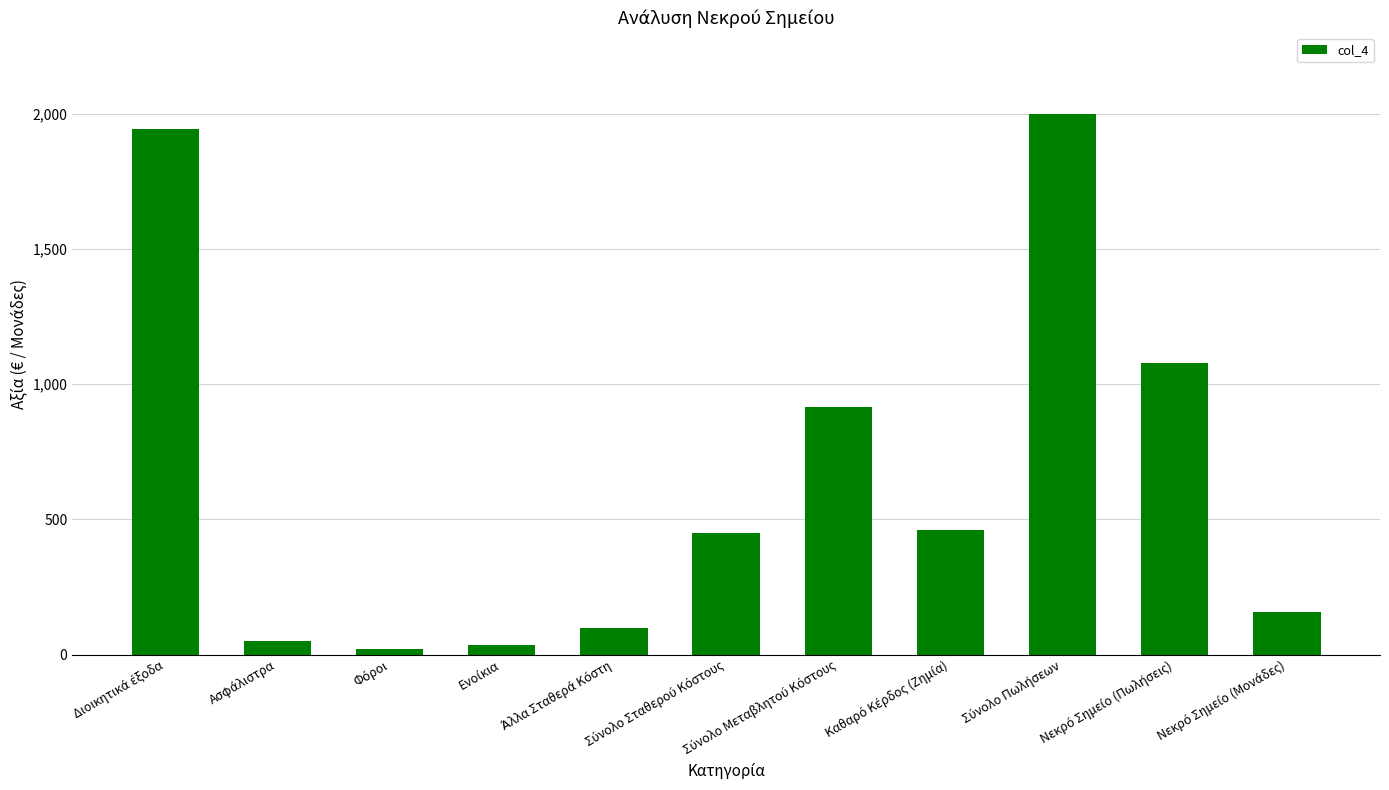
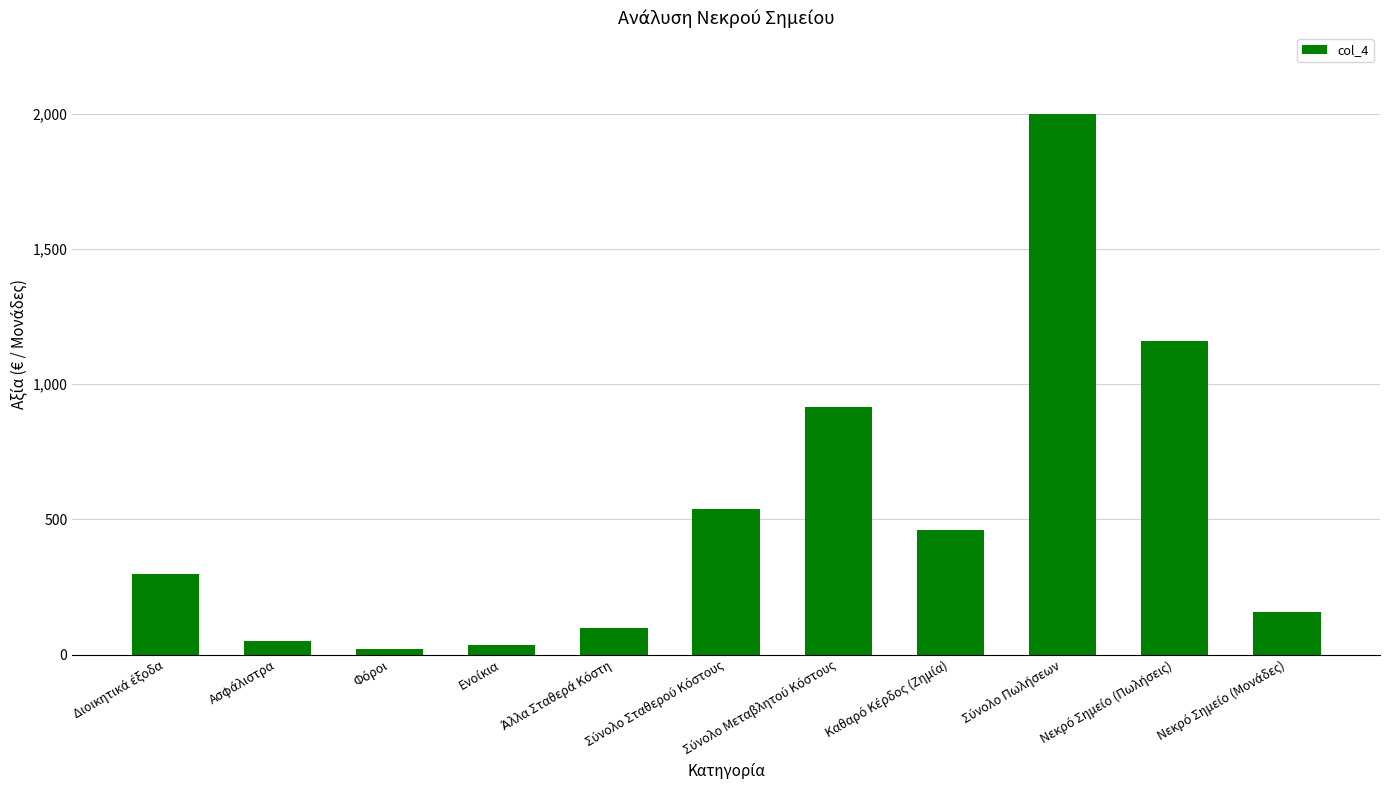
Διοικητικά έξοδα: 1,940 -> 300
Σύνολο Σταθερού Κόστους: 450 -> 540
Νεκρό Σημείο (Πωλήσεις): 1,080 -> 1,160
